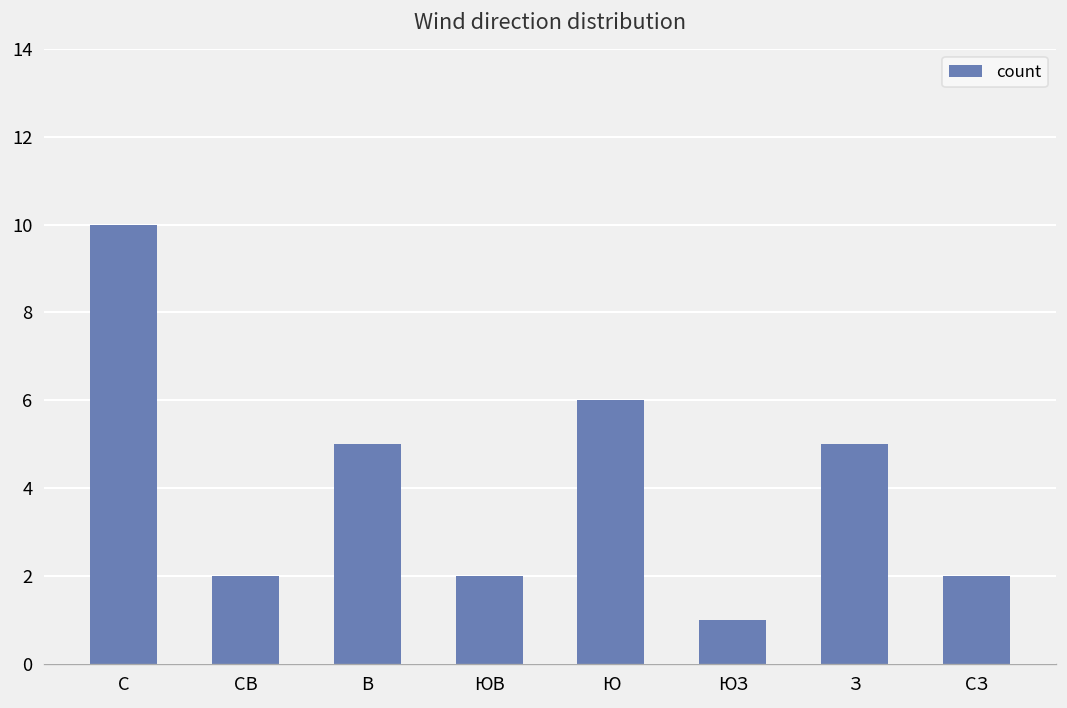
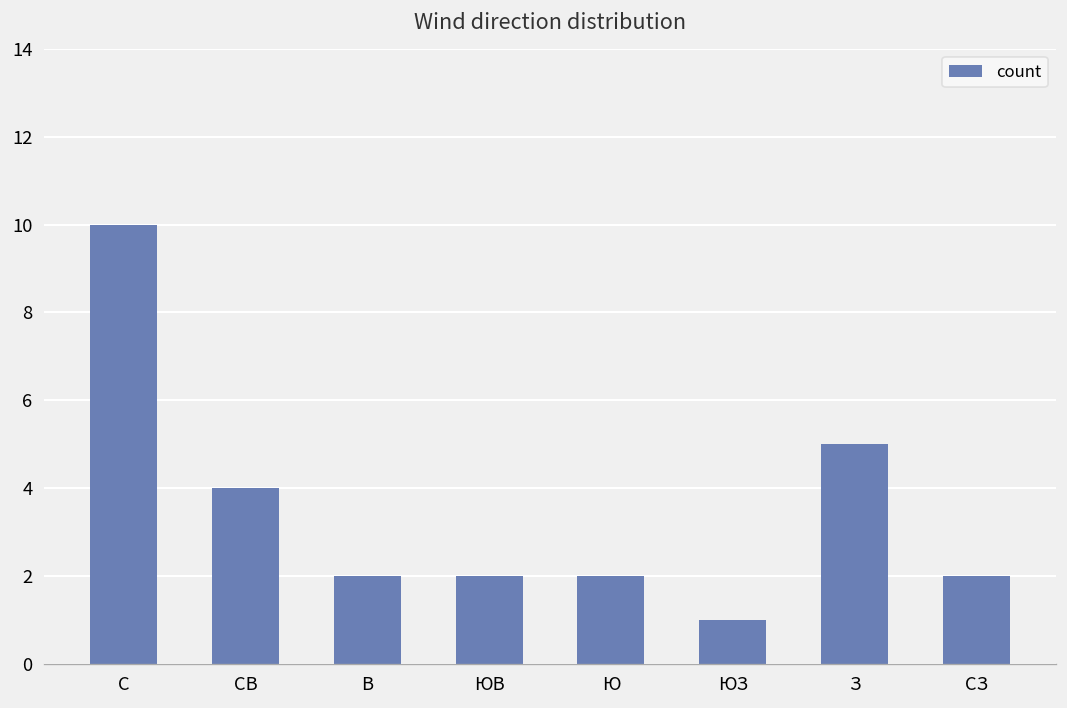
СВ: 2 -> 4
В: 5 -> 2
Ю: 6 -> 2
